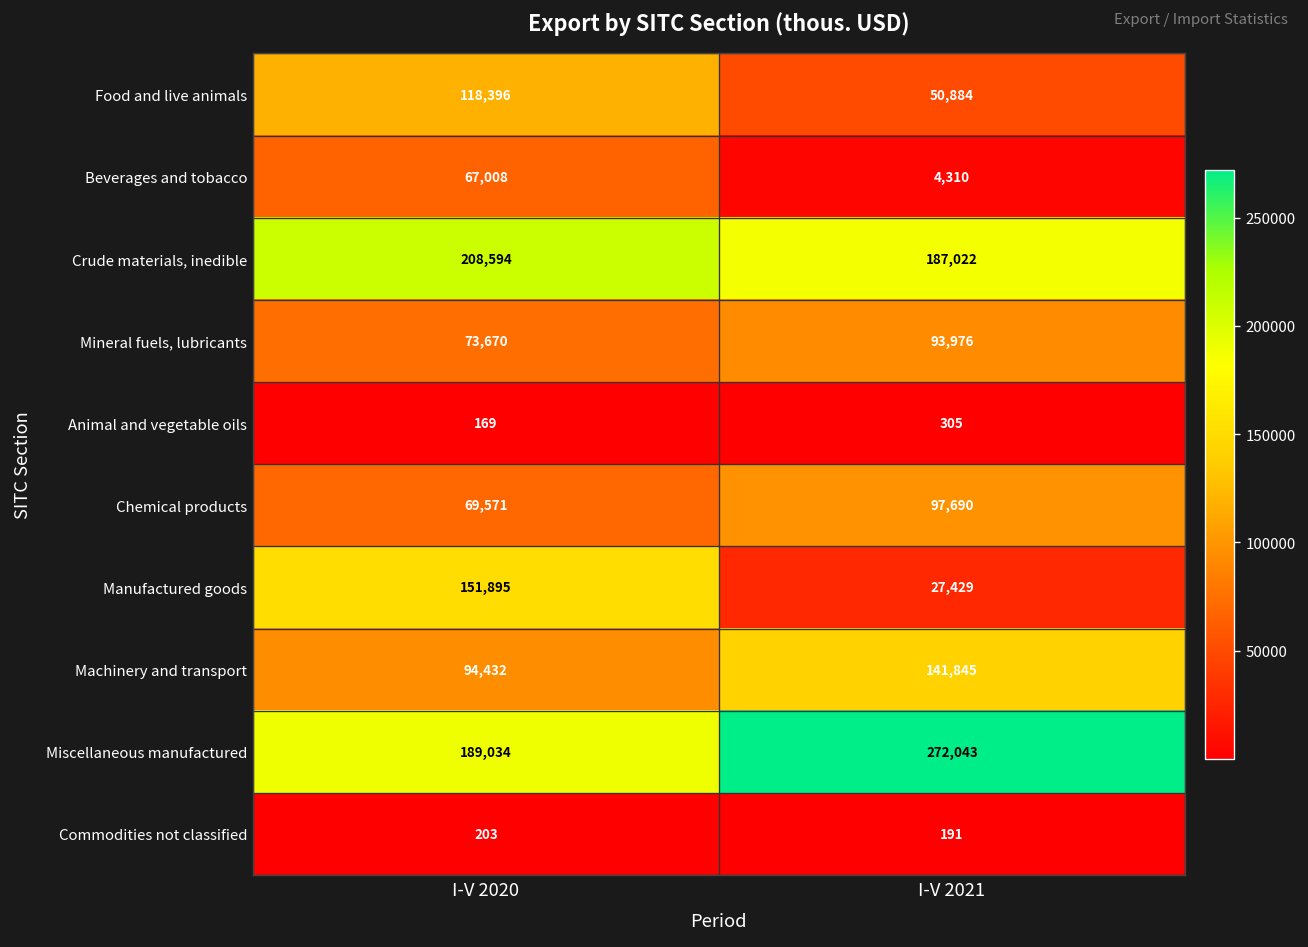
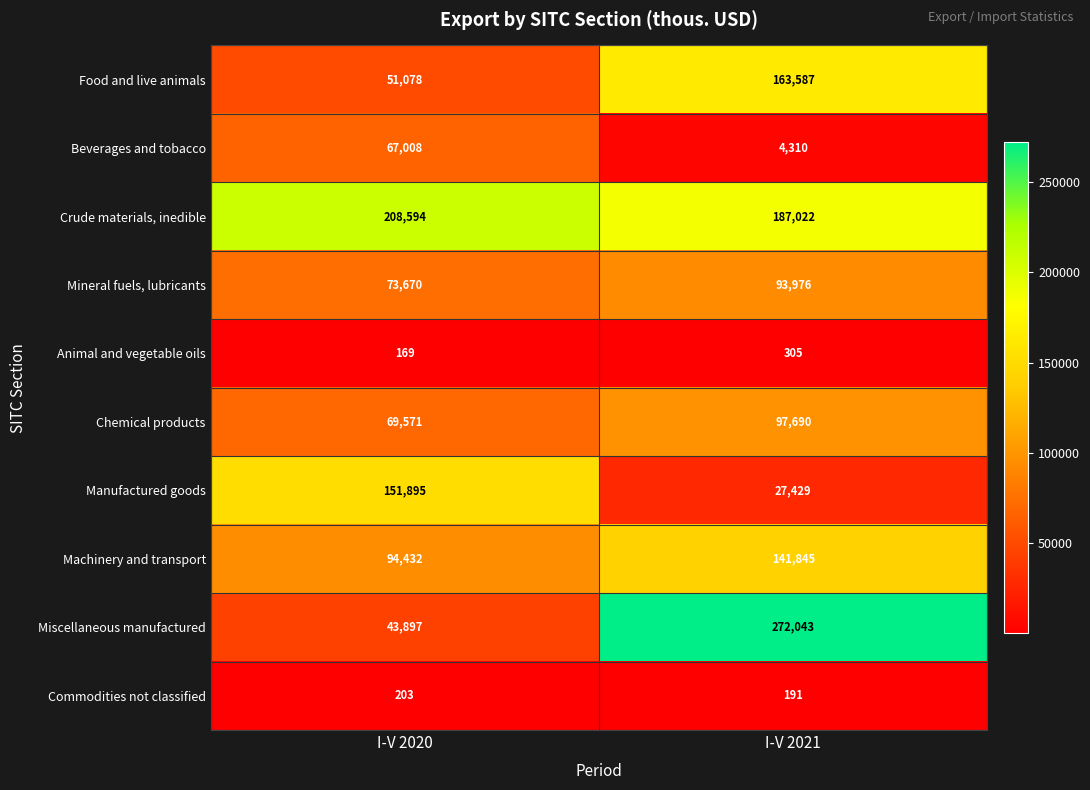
Food and live animals, I-V 2020: 118,396 -> 51,078
Food and live animals, I-V 2021: 50,884 -> 163,587
Miscellaneous manufactured, I-V 2020: 189,034 -> 43,897
